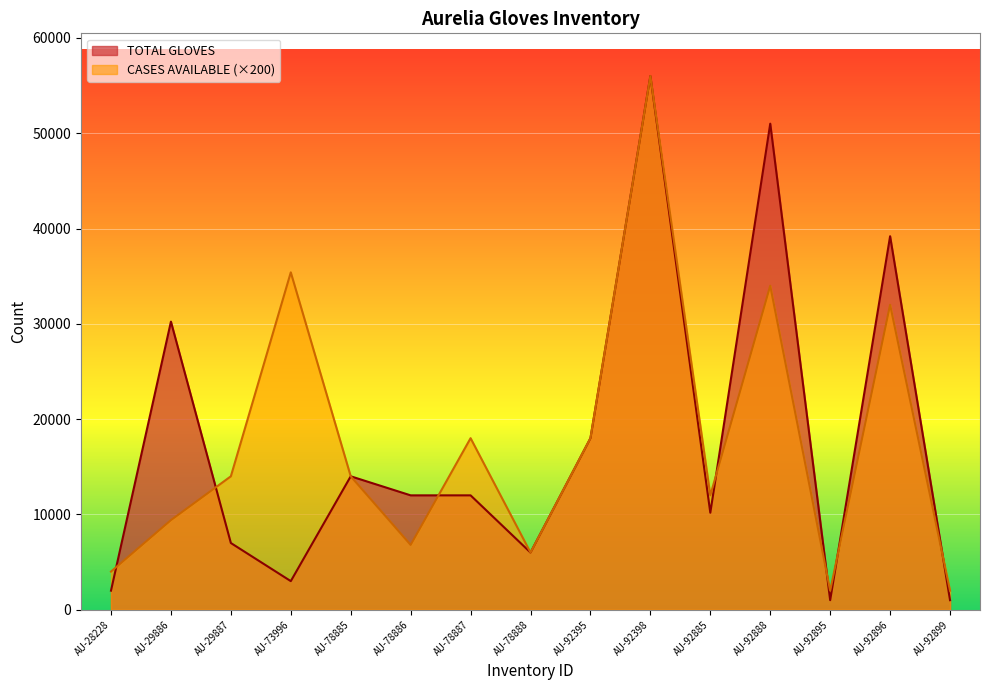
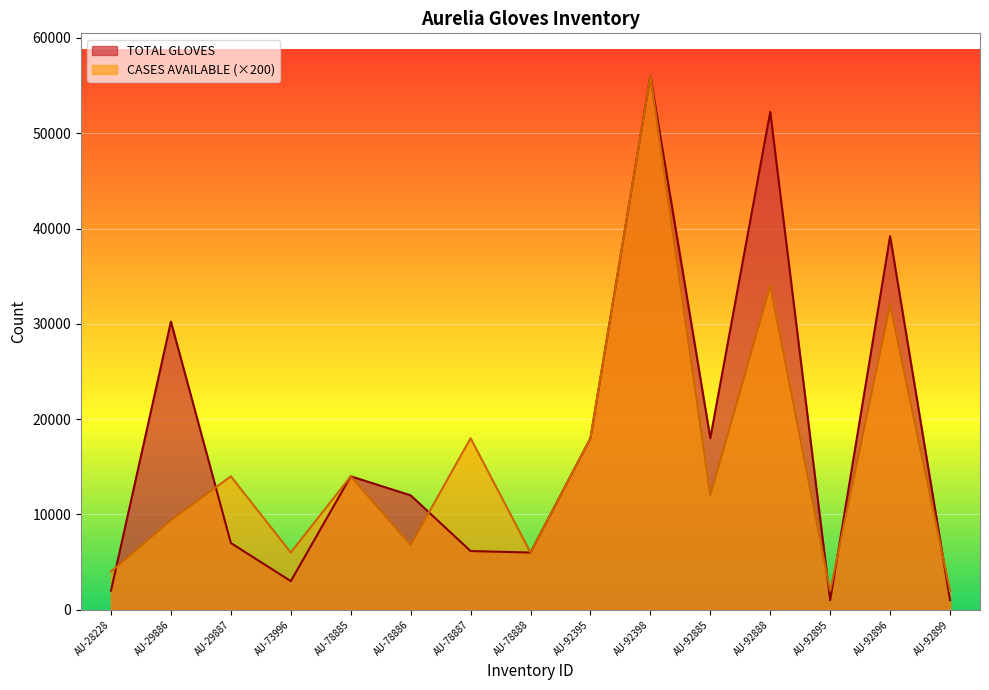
CASES AVAILABLE (×200), AU-73996: 35000 -> 6000
TOTAL GLOVES, AU-78887: 12000 -> 6000
TOTAL GLOVES, AU-92885: 10000 -> 18000
TOTAL GLOVES, AU-92888: 51000 -> 52000
